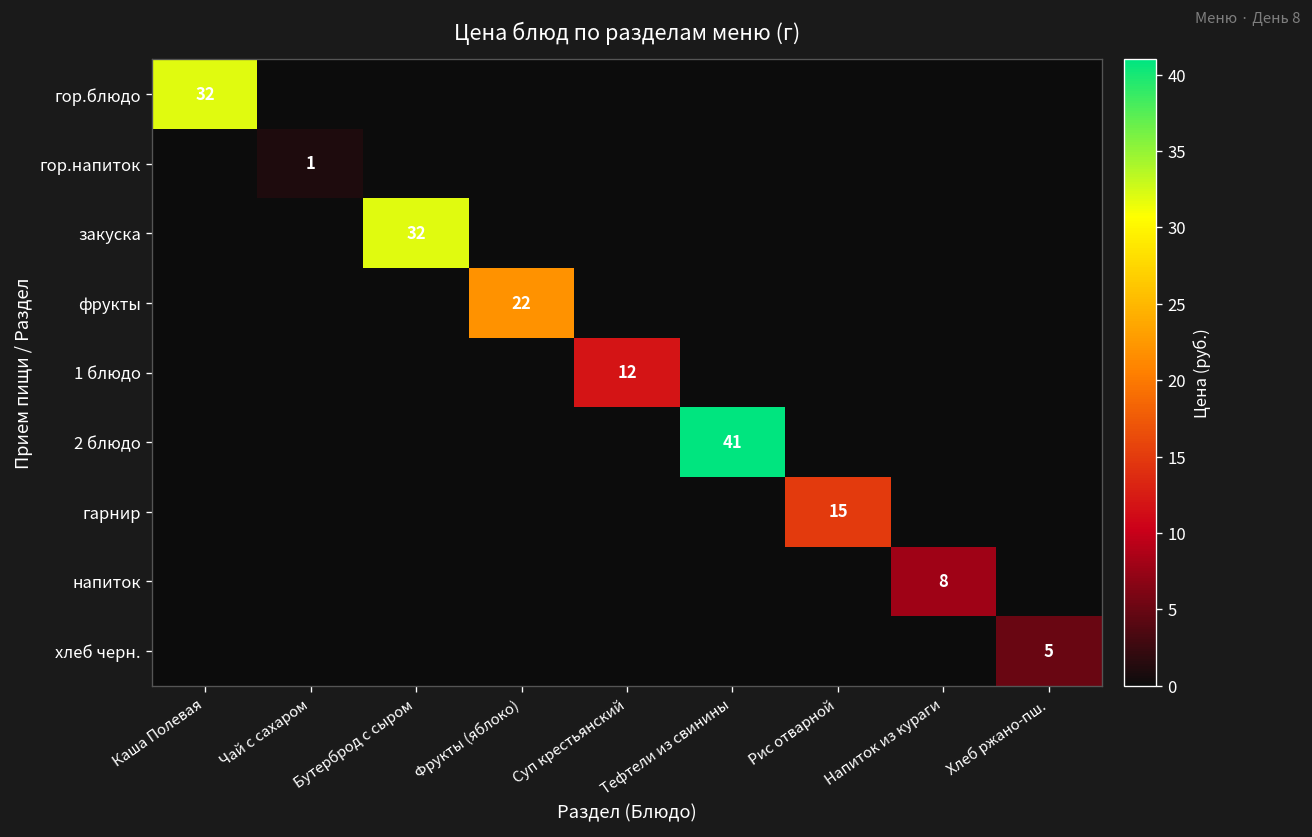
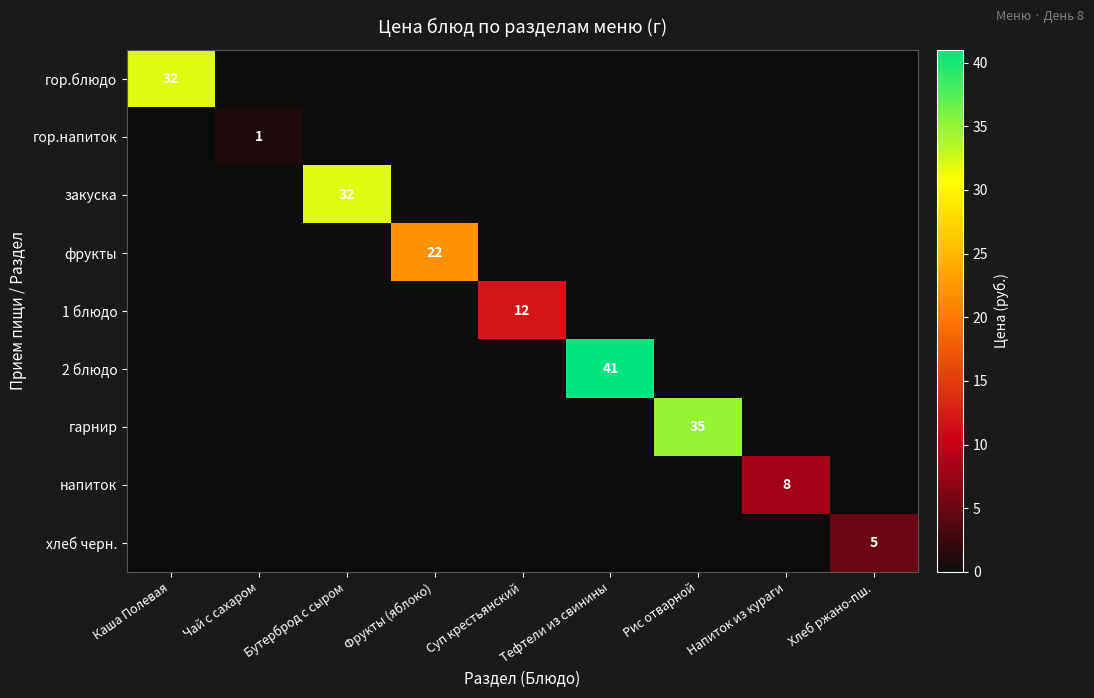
гарнир, Рис отварной: 15 -> 35
